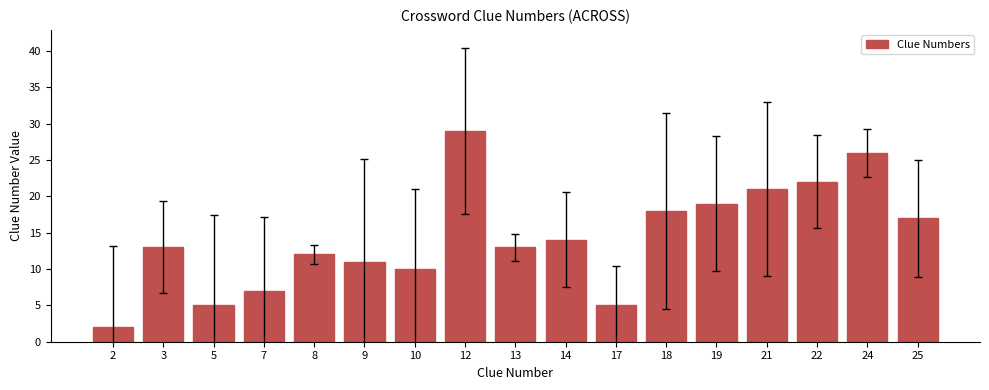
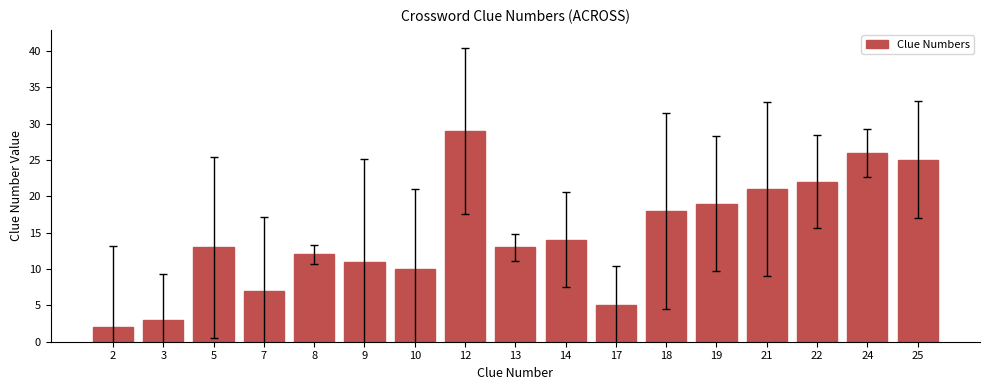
Clue Numbers, 3: 13 -> 3
Clue Numbers, 5: 5 -> 13
Clue Numbers, 25: 17 -> 25
